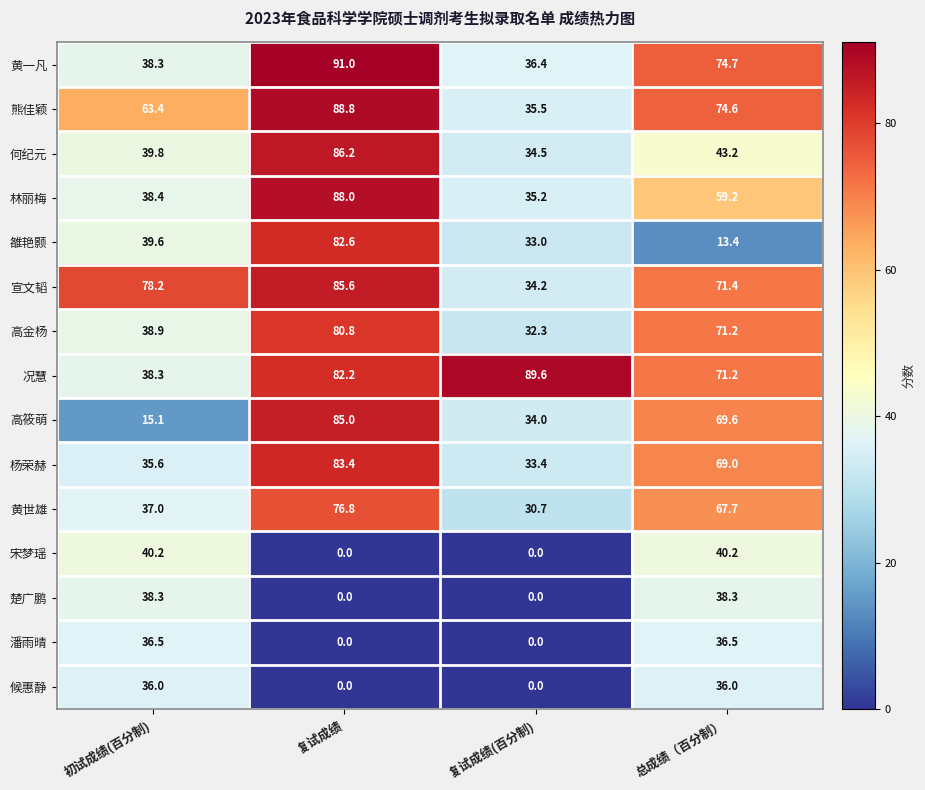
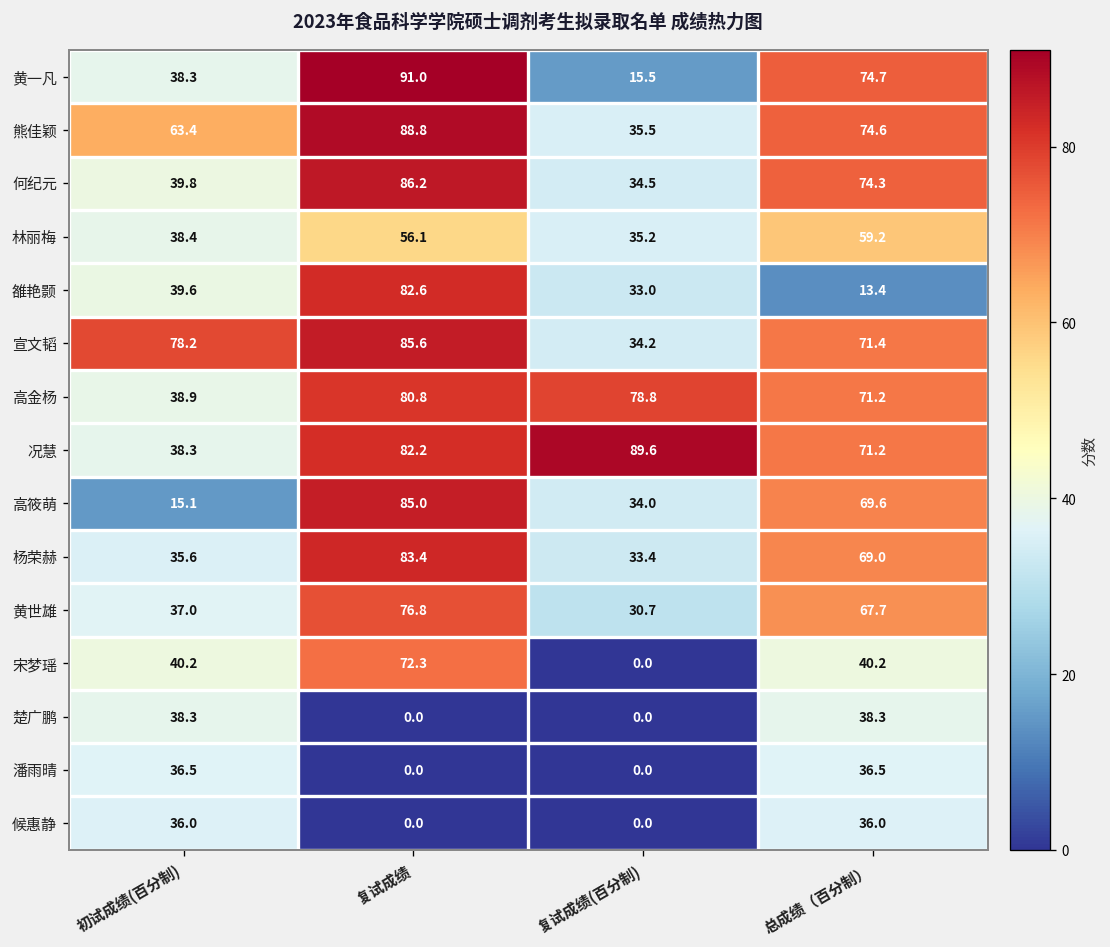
黄一凡, 复试成绩(百分制): 36.4 -> 15.5
何纪元, 总成绩（百分制）: 43.2 -> 74.3
林丽梅, 复试成绩: 88.0 -> 56.1
高金杨, 复试成绩(百分制): 32.3 -> 78.8
宋梦瑶, 复试成绩: 0.0 -> 72.3
